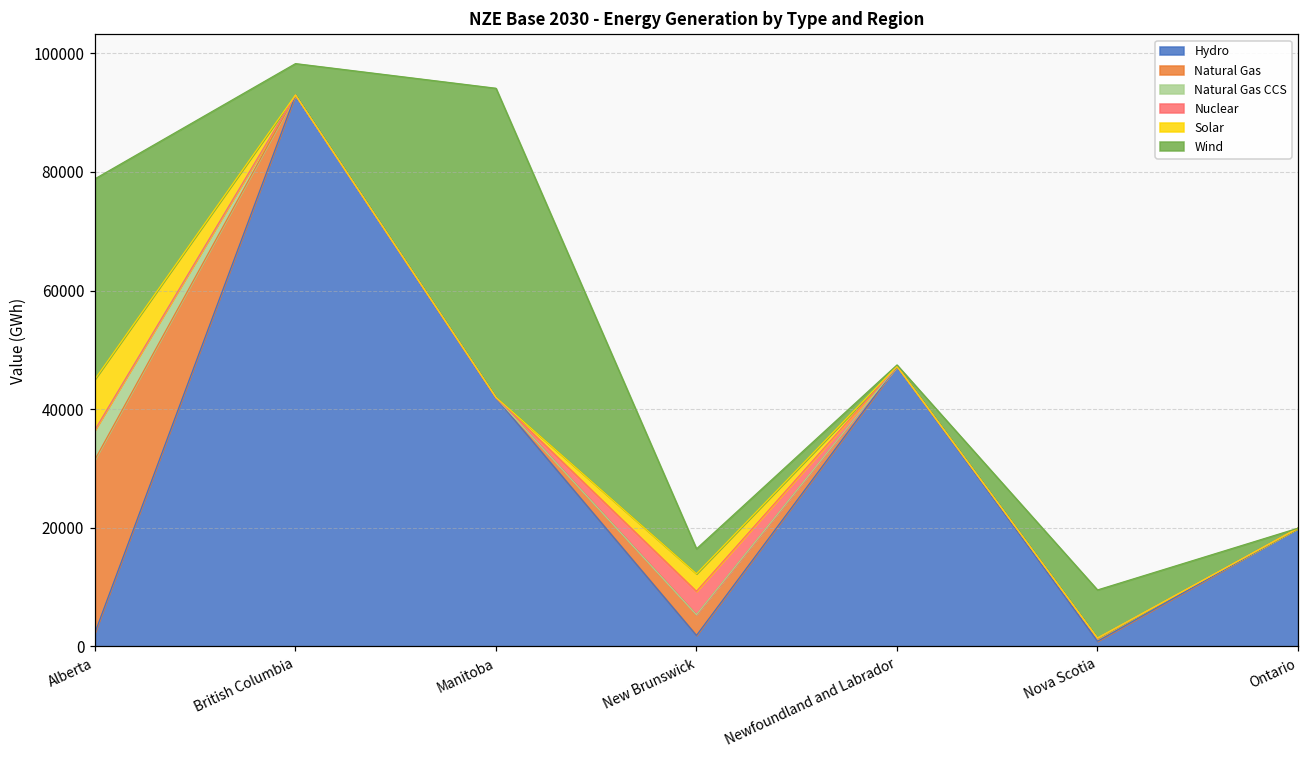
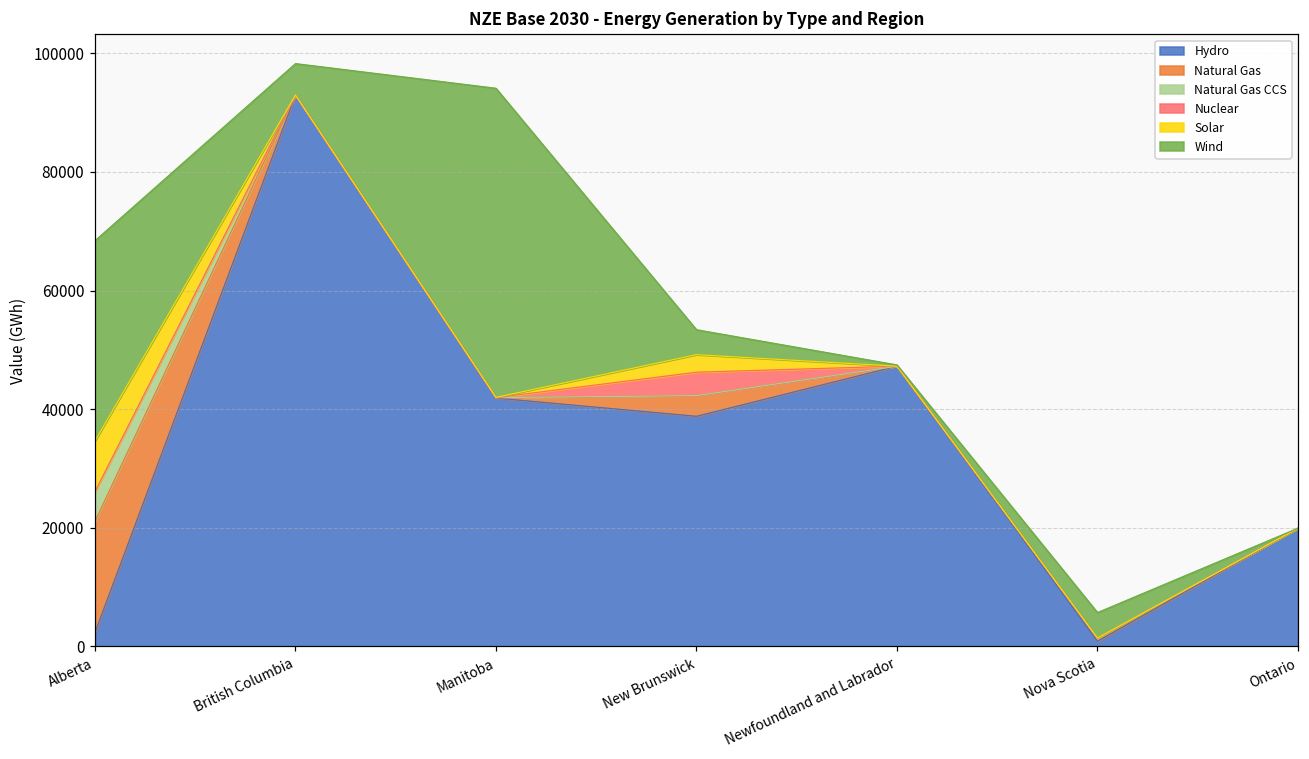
Natural Gas, Alberta: 29000 -> 19000
Hydro, New Brunswick: 2000 -> 39000
Wind, Nova Scotia: 8000 -> 4000
